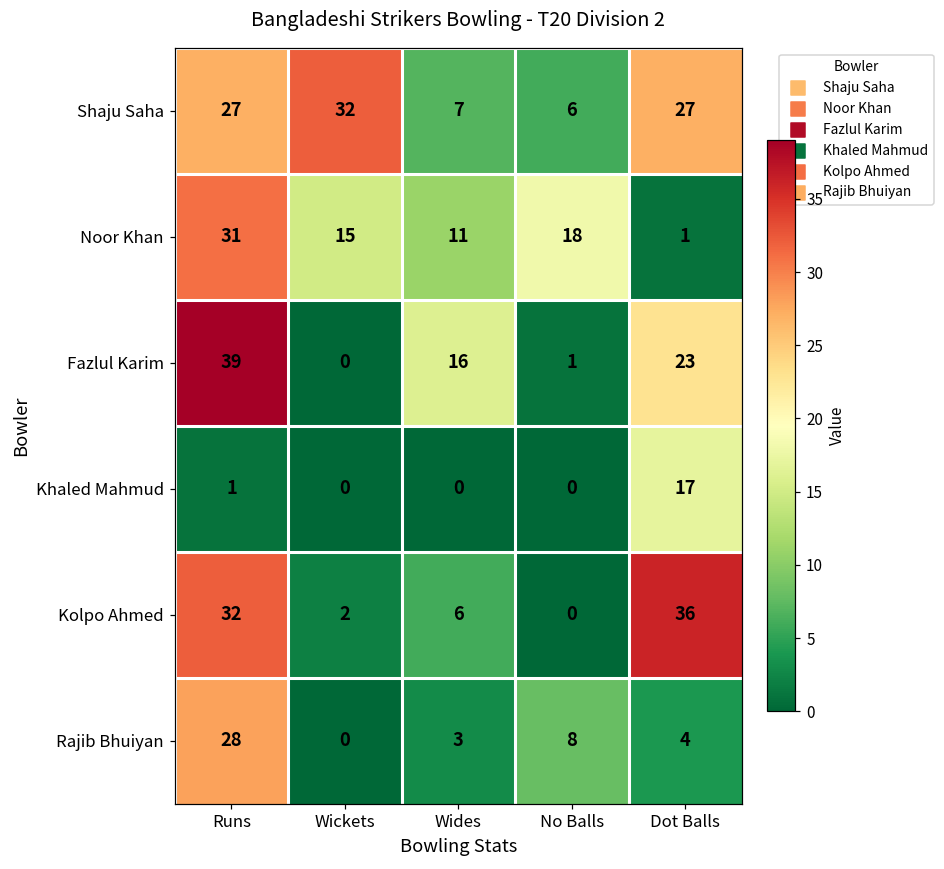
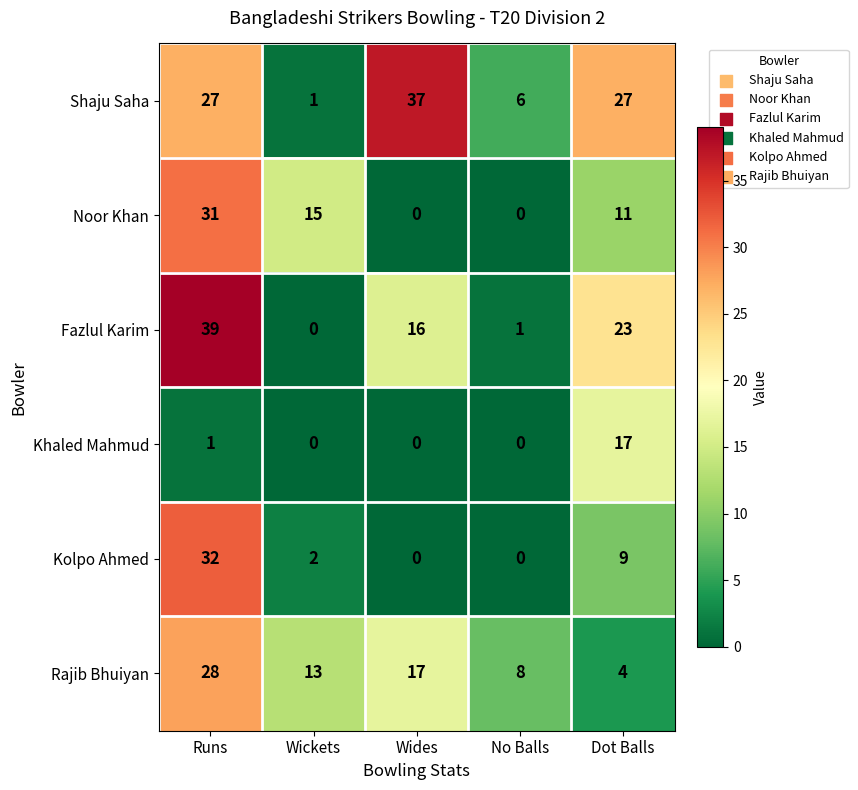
Shaju Saha, Wickets: 32 -> 1
Shaju Saha, Wides: 7 -> 37
Noor Khan, Wides: 11 -> 0
Noor Khan, No Balls: 18 -> 0
Noor Khan, Dot Balls: 1 -> 11
Kolpo Ahmed, Wides: 6 -> 0
Kolpo Ahmed, Dot Balls: 36 -> 9
Rajib Bhuiyan, Wickets: 0 -> 13
Rajib Bhuiyan, Wides: 3 -> 17
